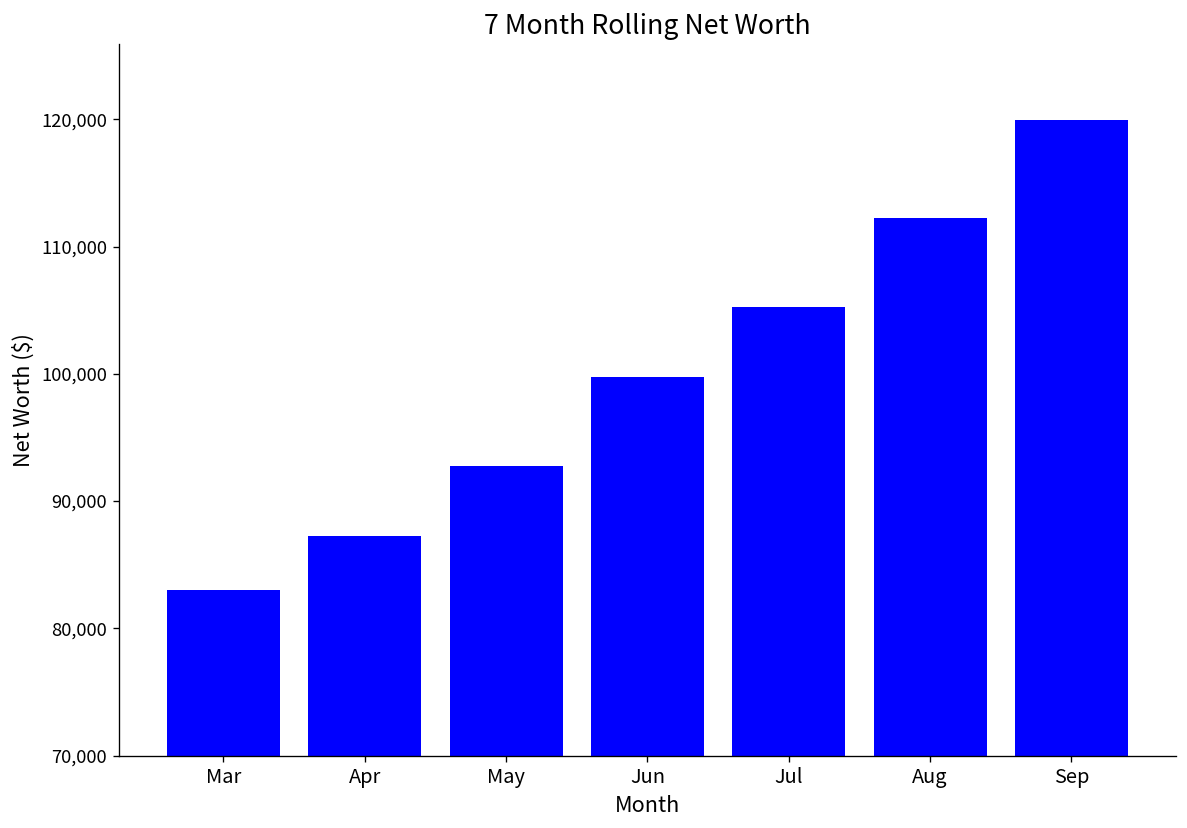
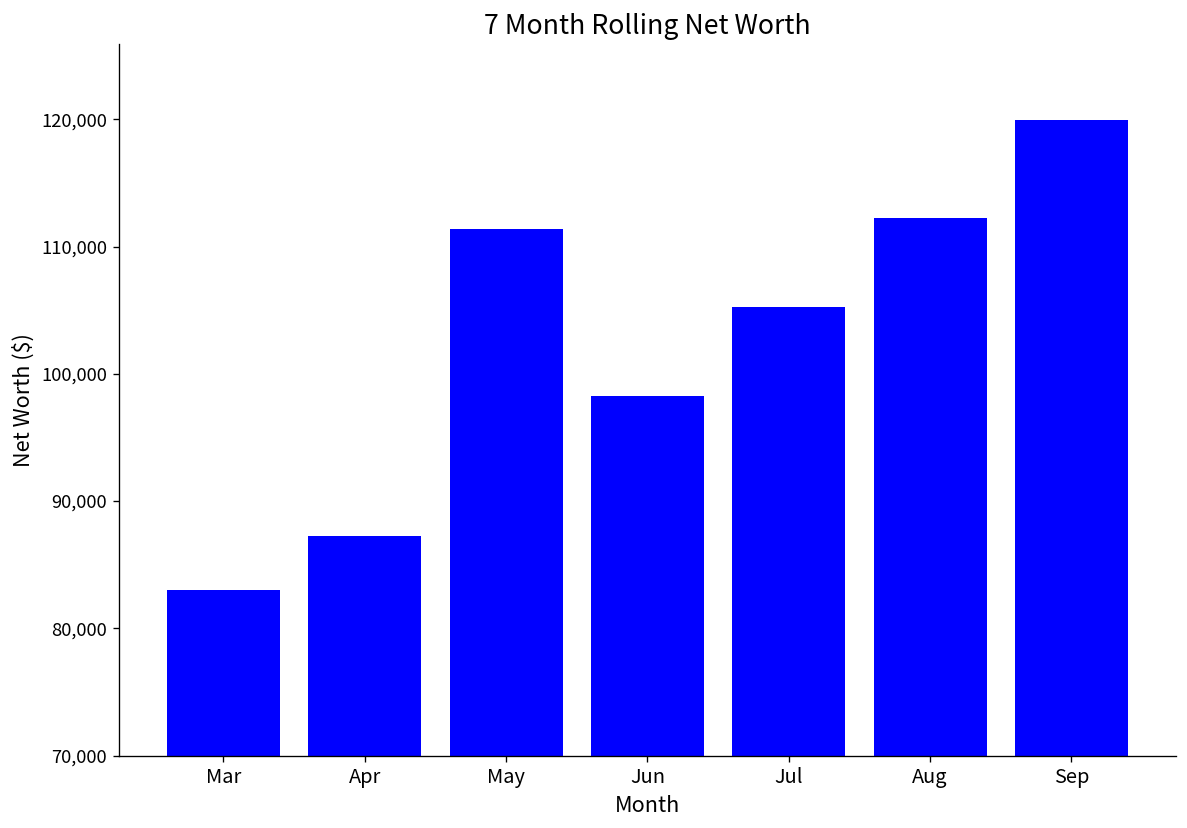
May: 92,800 -> 111,400
Jun: 99,800 -> 98,300
